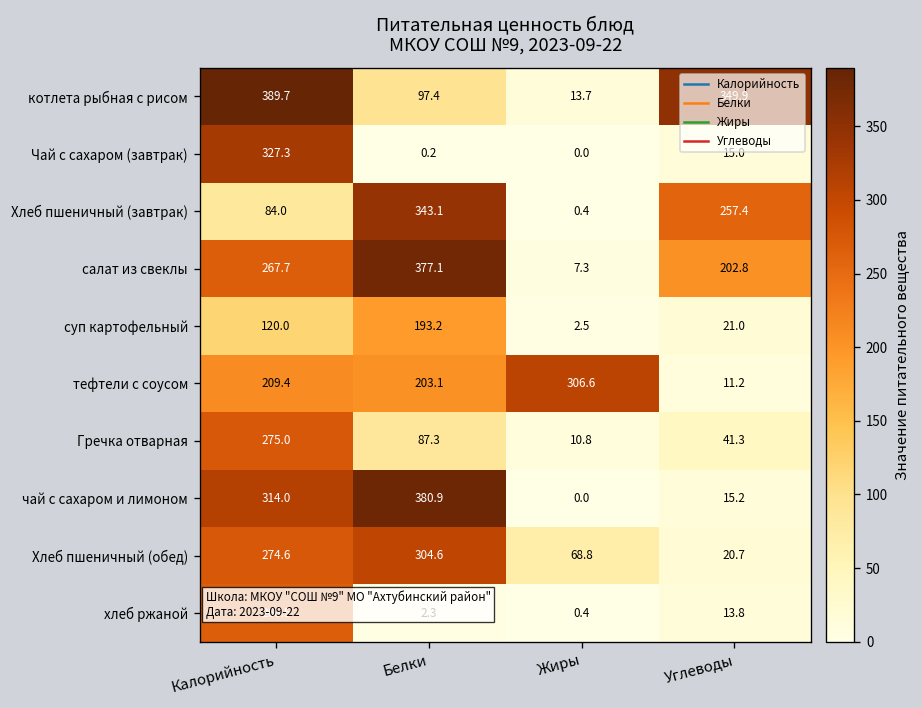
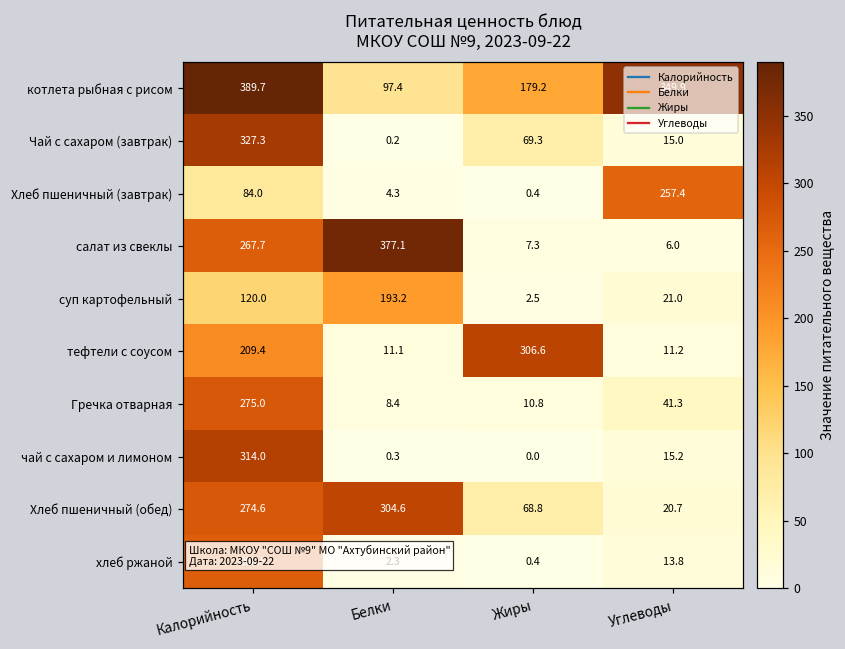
котлета рыбная с рисом, Жиры: 13.7 -> 179.2
Чай с сахаром (завтрак), Жиры: 0.0 -> 69.3
Хлеб пшеничный (завтрак), Белки: 343.1 -> 4.3
салат из свеклы, Углеводы: 202.8 -> 6.0
тефтели с соусом, Белки: 203.1 -> 11.1
Гречка отварная, Белки: 87.3 -> 8.4
чай с сахаром и лимоном, Белки: 380.9 -> 0.3
